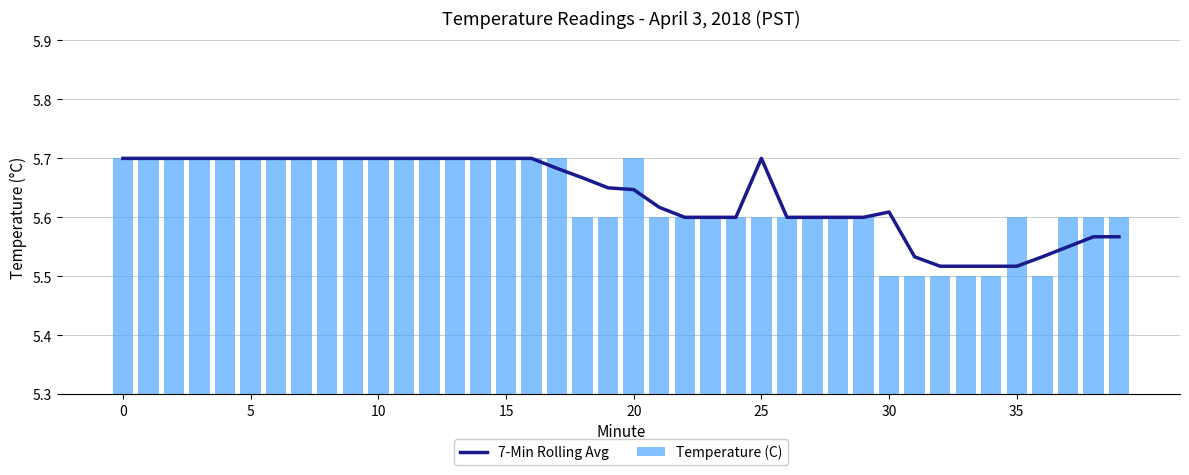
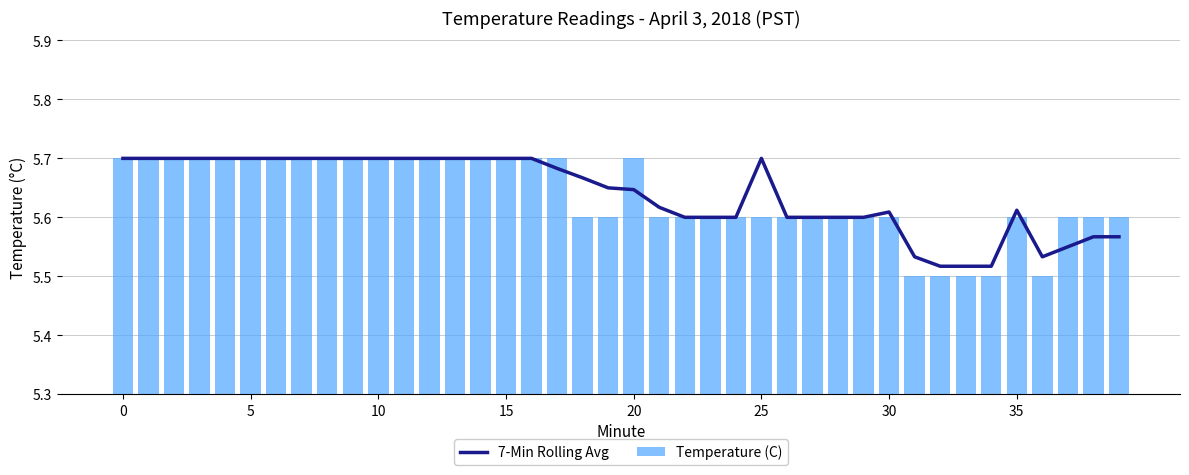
Temperature (C), 30: 5.5 -> 5.6
7-Min Rolling Avg, 35: 5.52 -> 5.61
